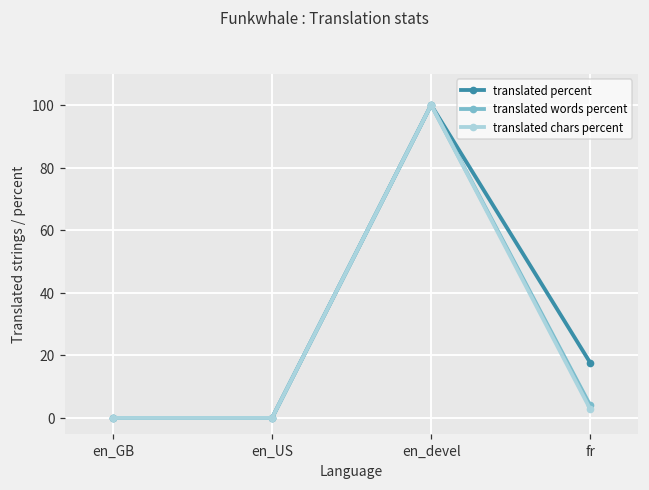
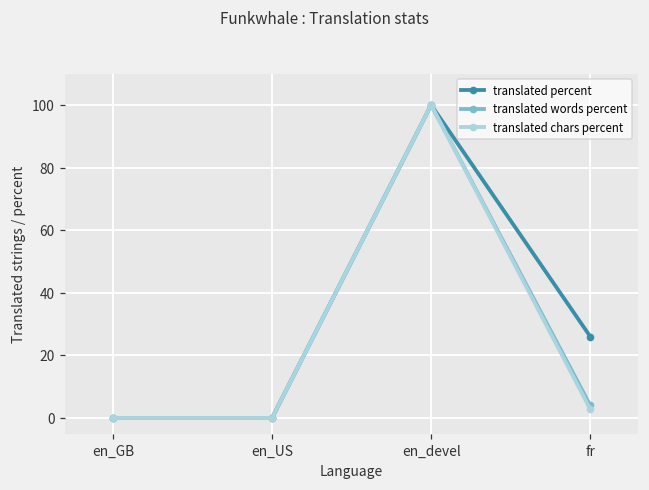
translated percent, fr: 18 -> 26
